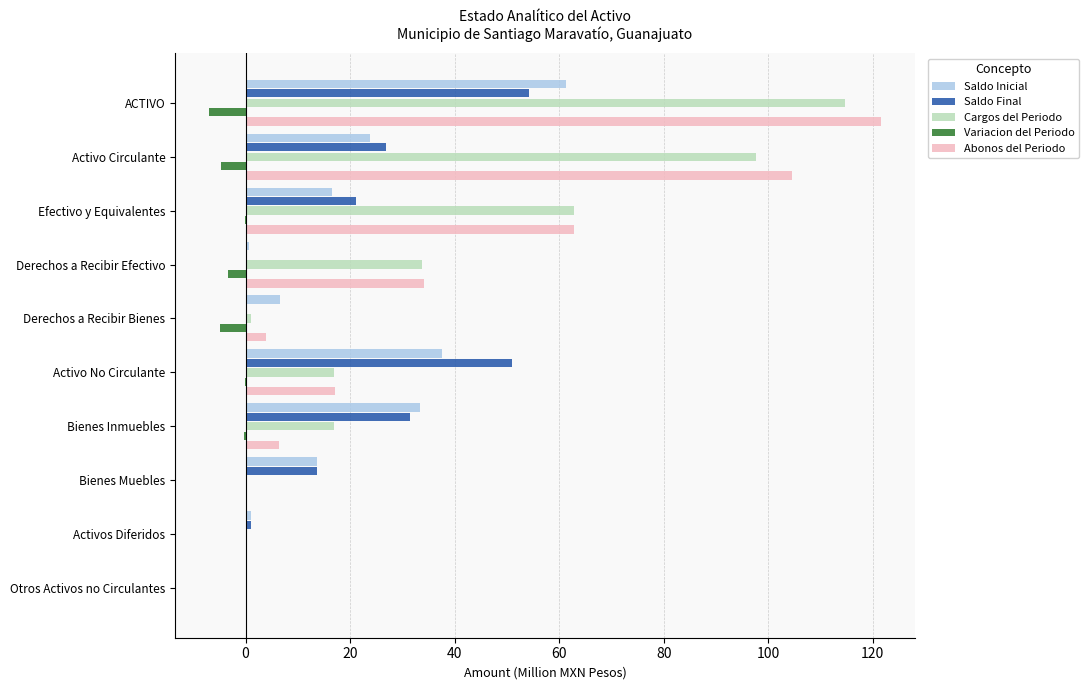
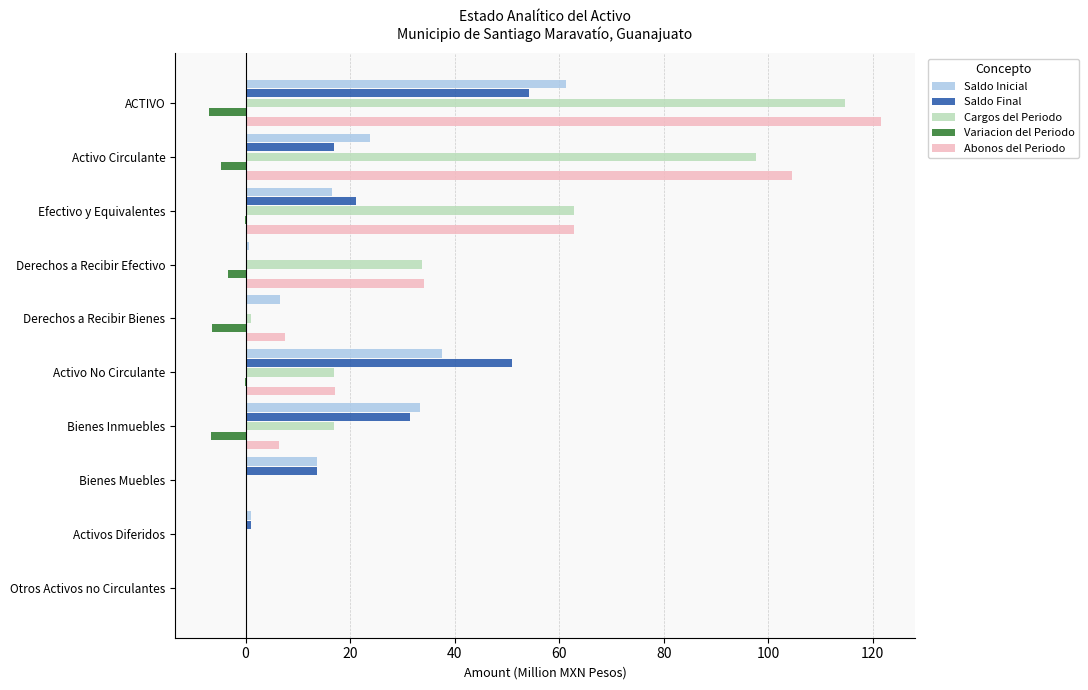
Saldo Final, Activo Circulante: 27 -> 17
Variacion del Periodo, Derechos a Recibir Bienes: -5 -> -6
Abonos del Periodo, Derechos a Recibir Bienes: 4 -> 7
Variacion del Periodo, Bienes Inmuebles: 0 -> -7
